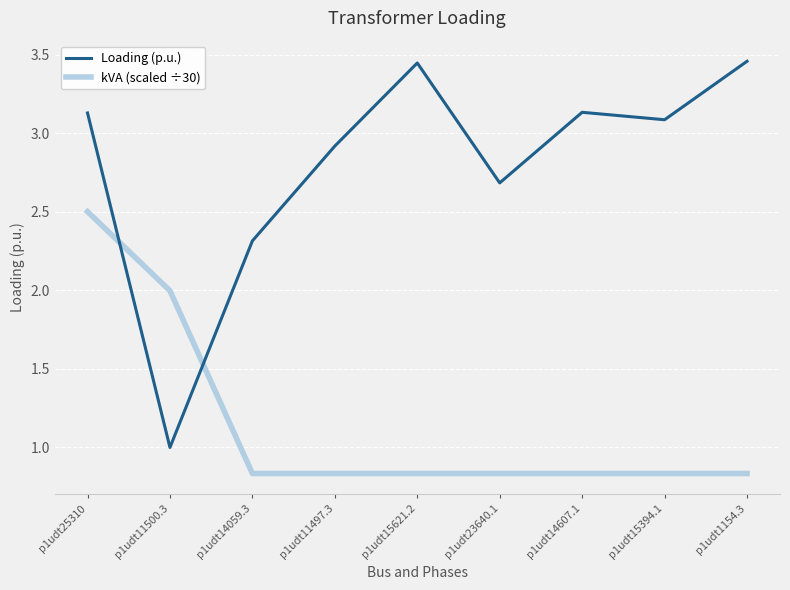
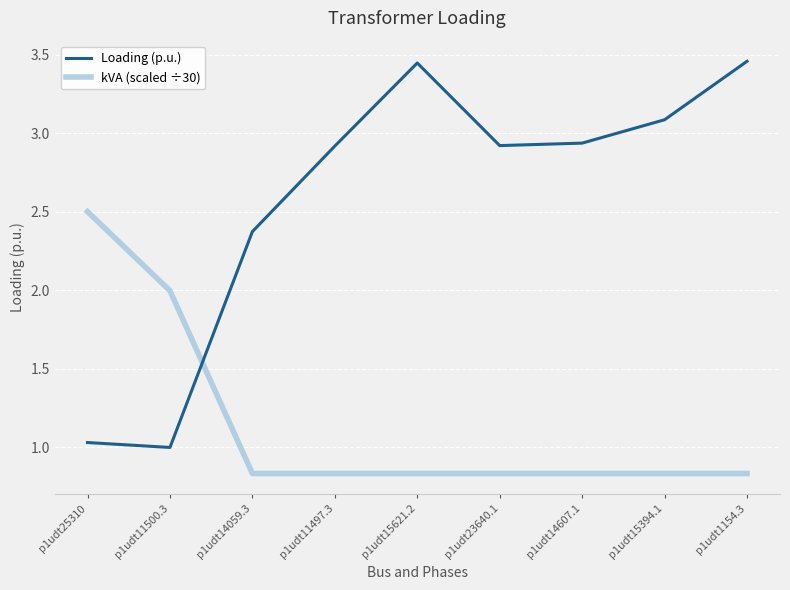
Loading (p.u.), p1udt25310: 3.13 -> 1.03
Loading (p.u.), p1udt14059.3: 2.31 -> 2.37
Loading (p.u.), p1udt23640.1: 2.68 -> 2.92
Loading (p.u.), p1udt14607.1: 3.13 -> 2.94
